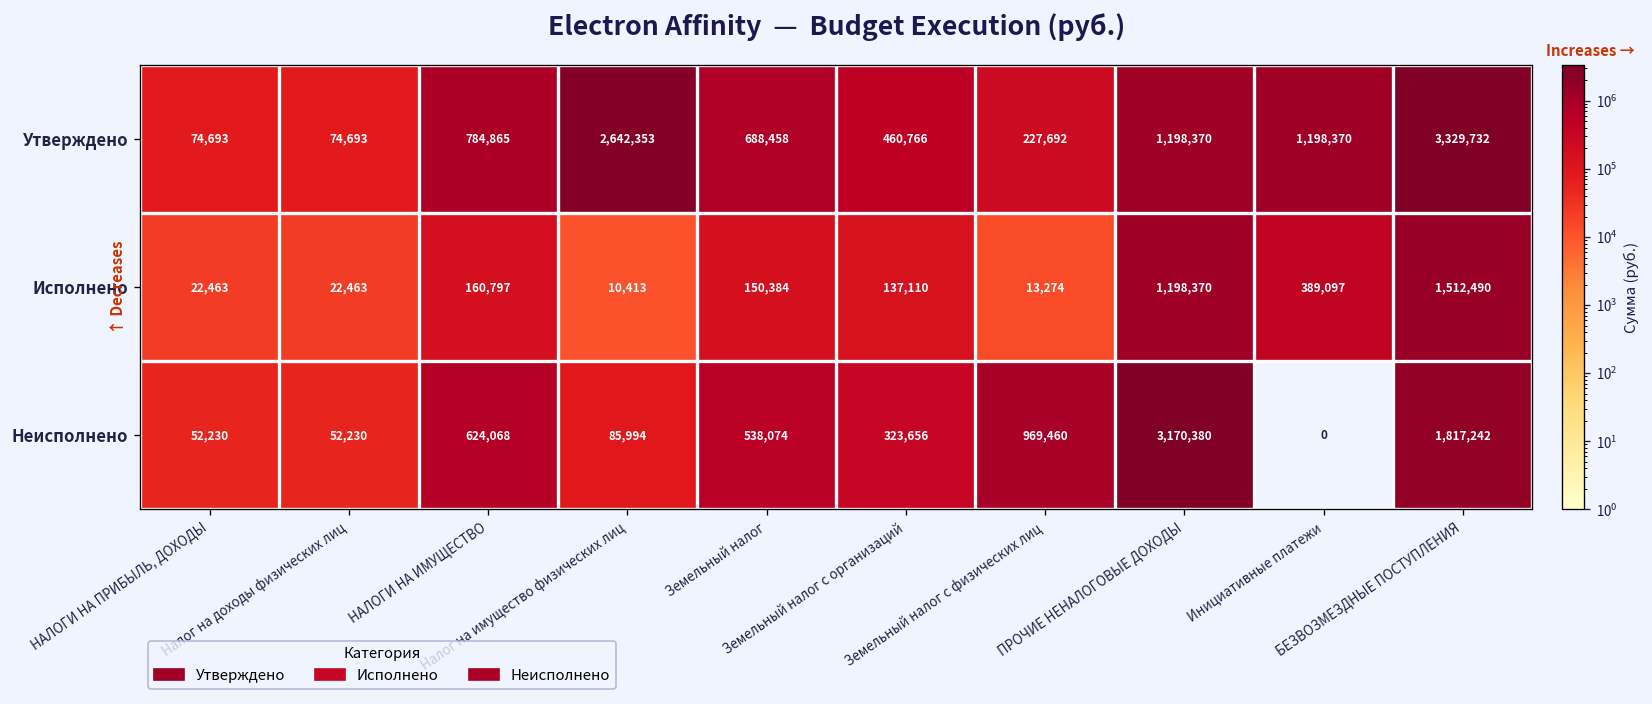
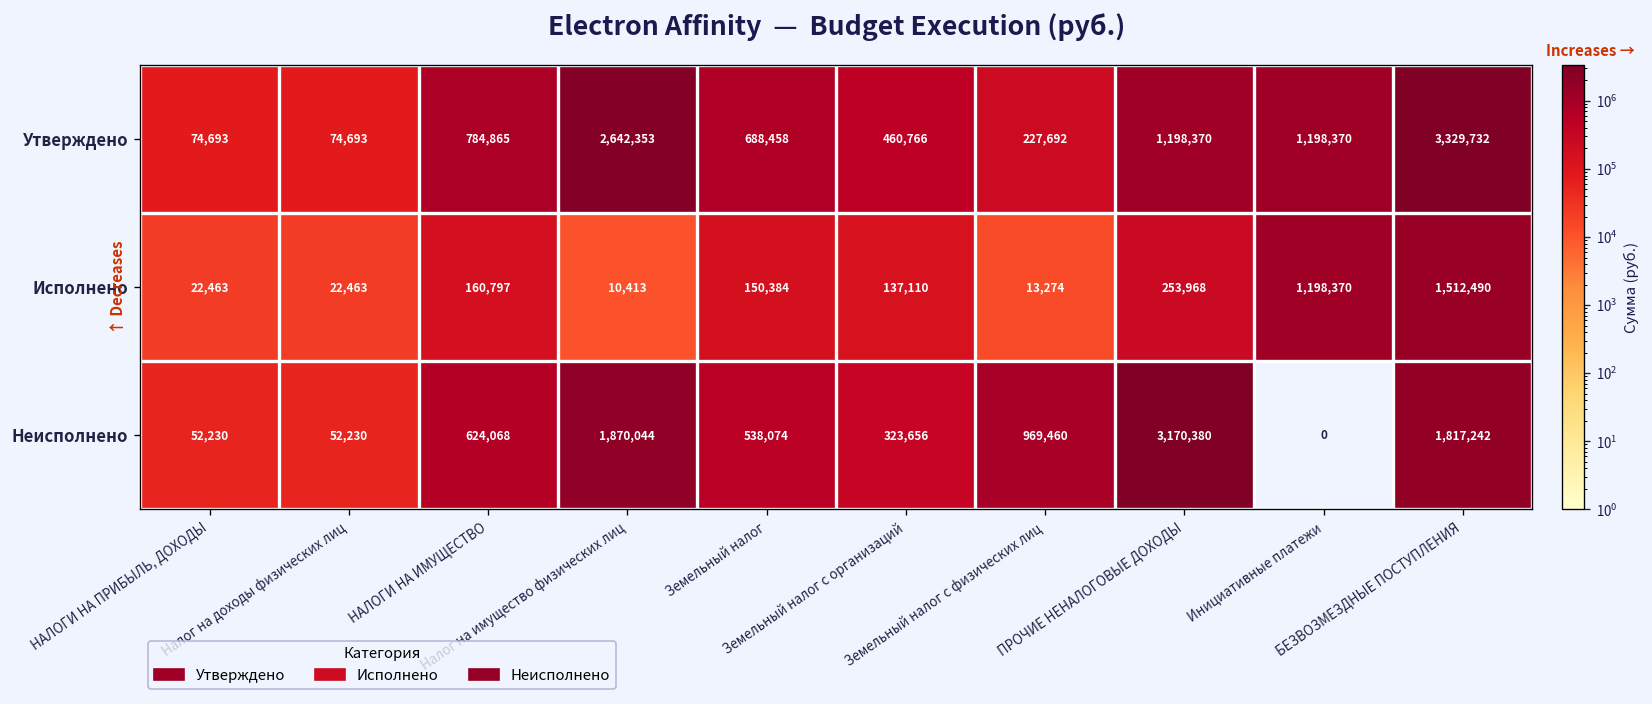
Исполнено, ПРОЧИЕ НЕНАЛОГОВЫЕ ДОХОДЫ: 1,198,370 -> 253,968
Исполнено, Инициативные платежи: 389,097 -> 1,198,370
Неисполнено, Налог на имущество физических лиц: 85,994 -> 1,870,044
